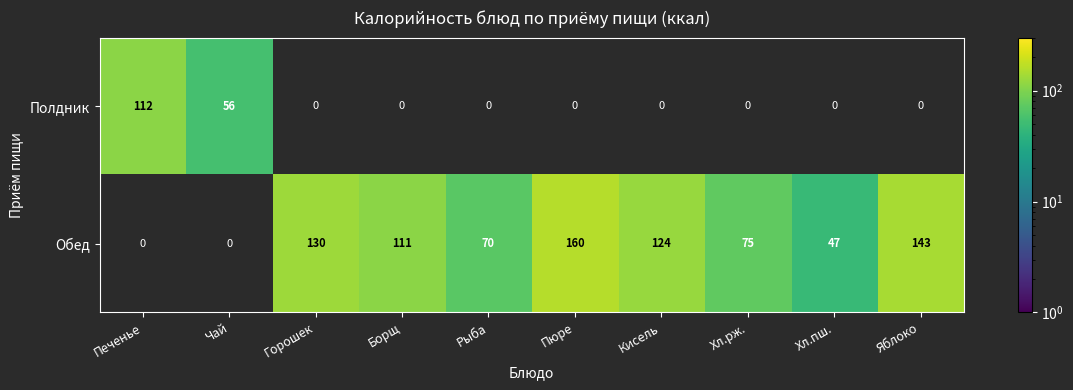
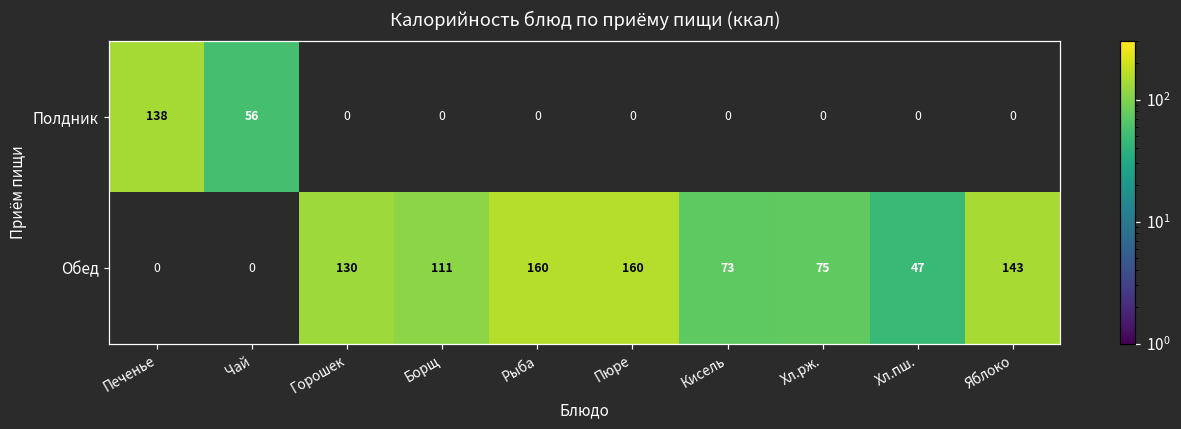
Полдник, Печенье: 112 -> 138
Обед, Рыба: 70 -> 160
Обед, Кисель: 124 -> 73
